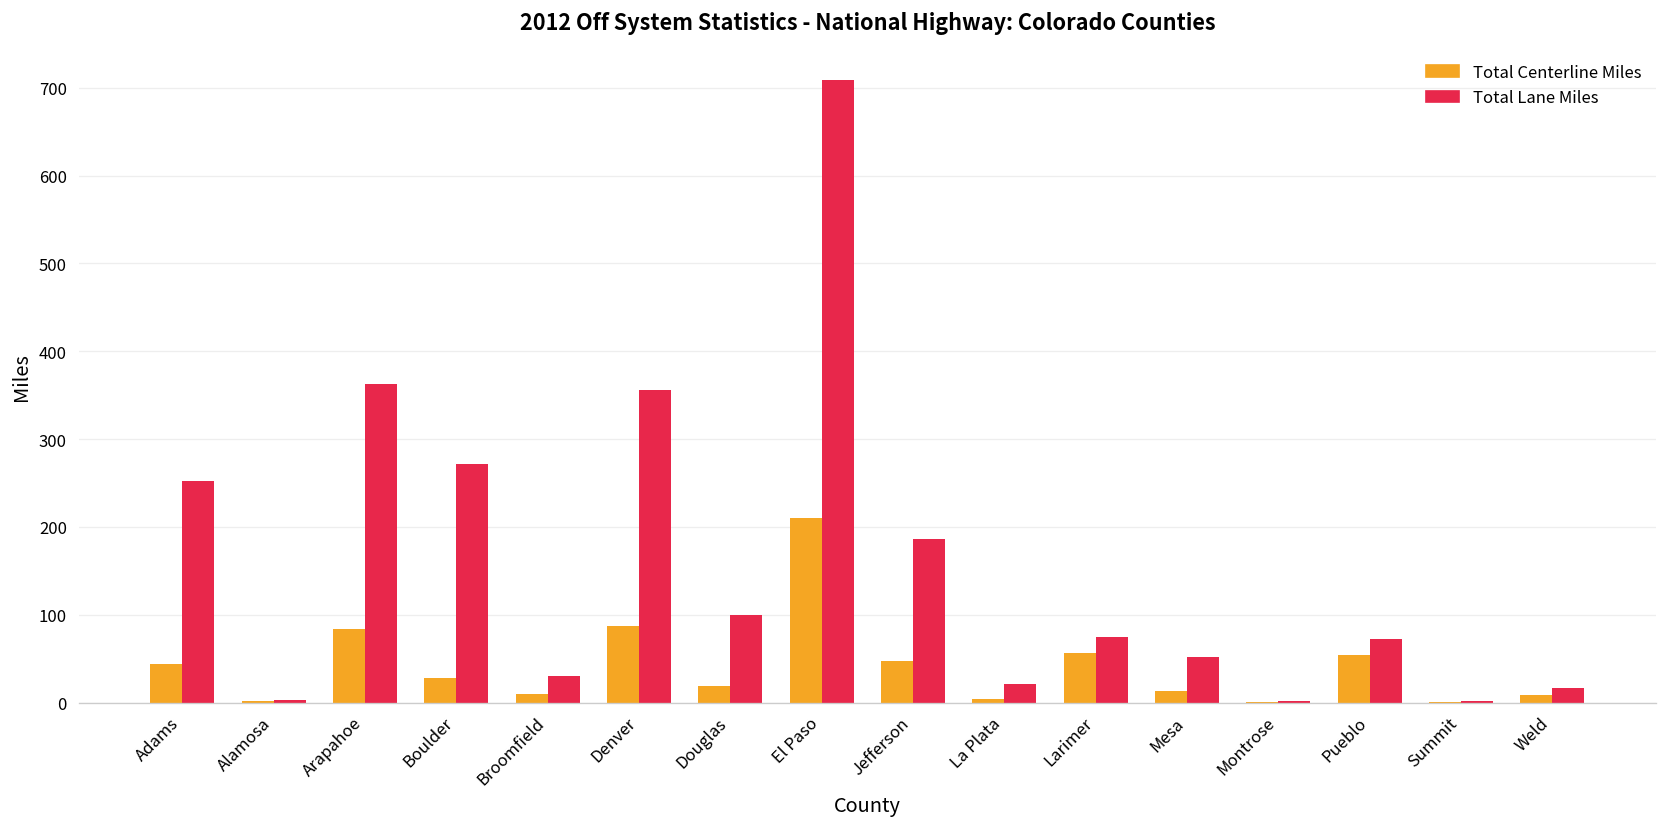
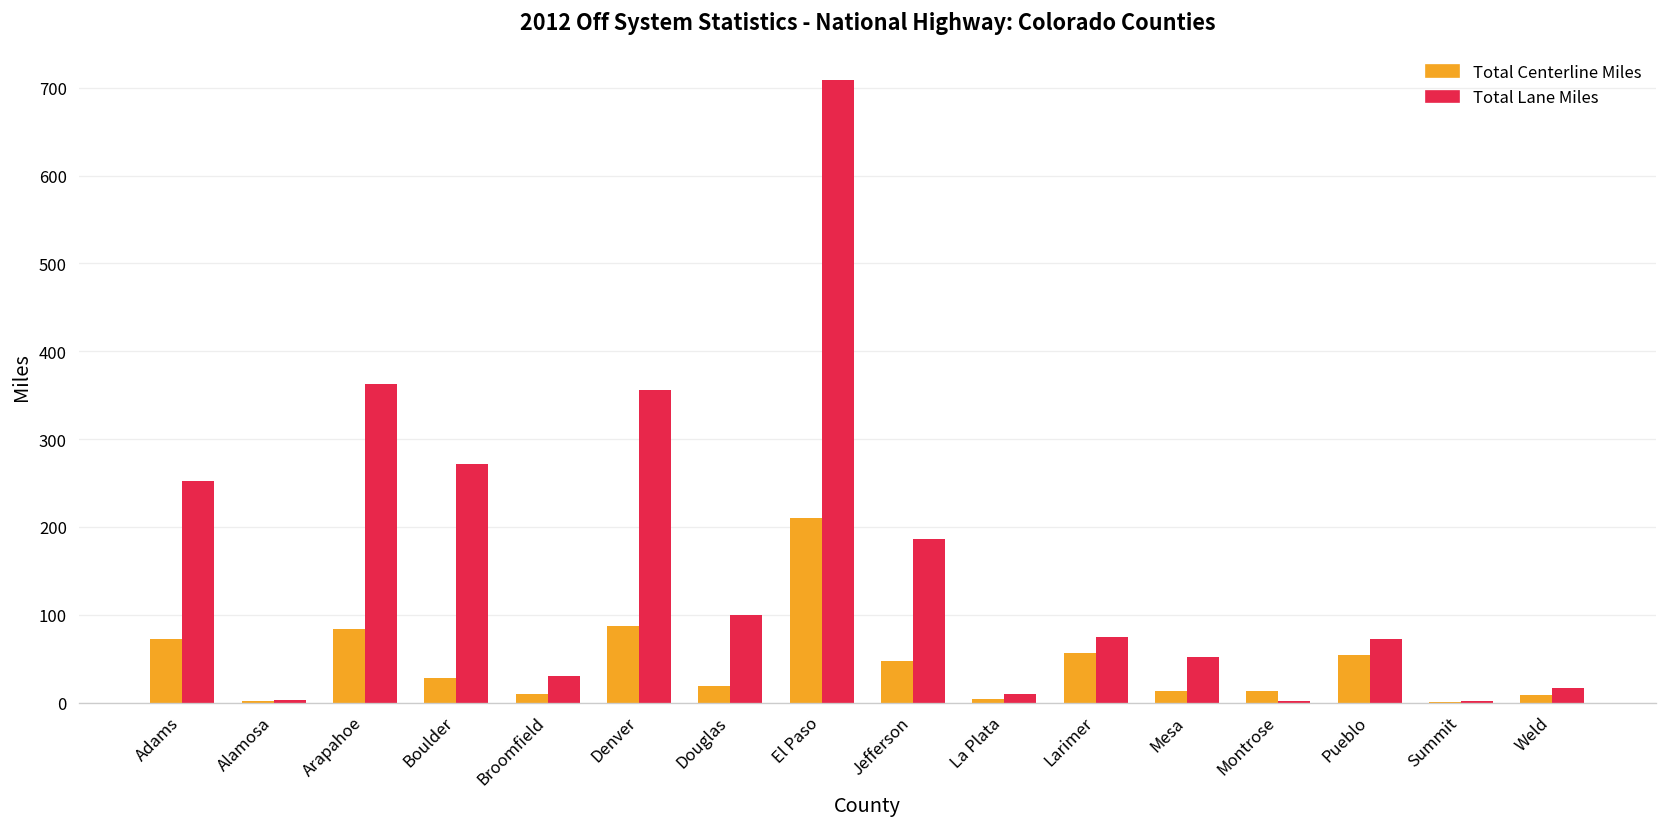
Total Centerline Miles, Adams: 40 -> 70
Total Lane Miles, La Plata: 20 -> 10
Total Centerline Miles, Montrose: 0 -> 10
